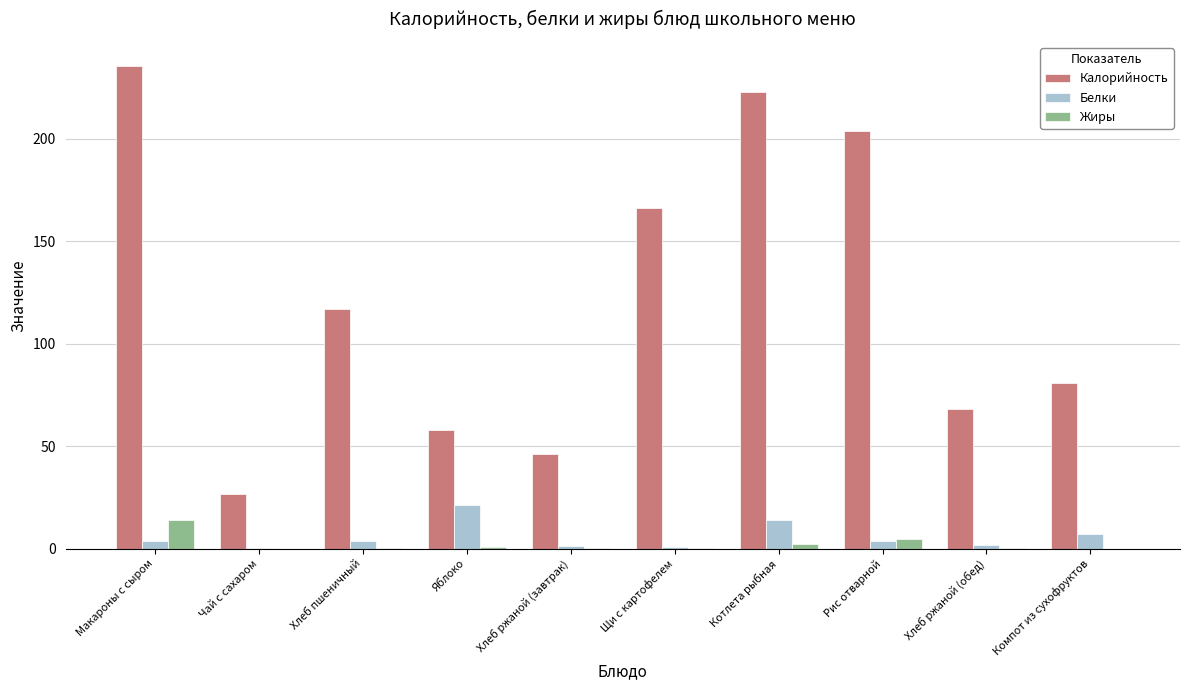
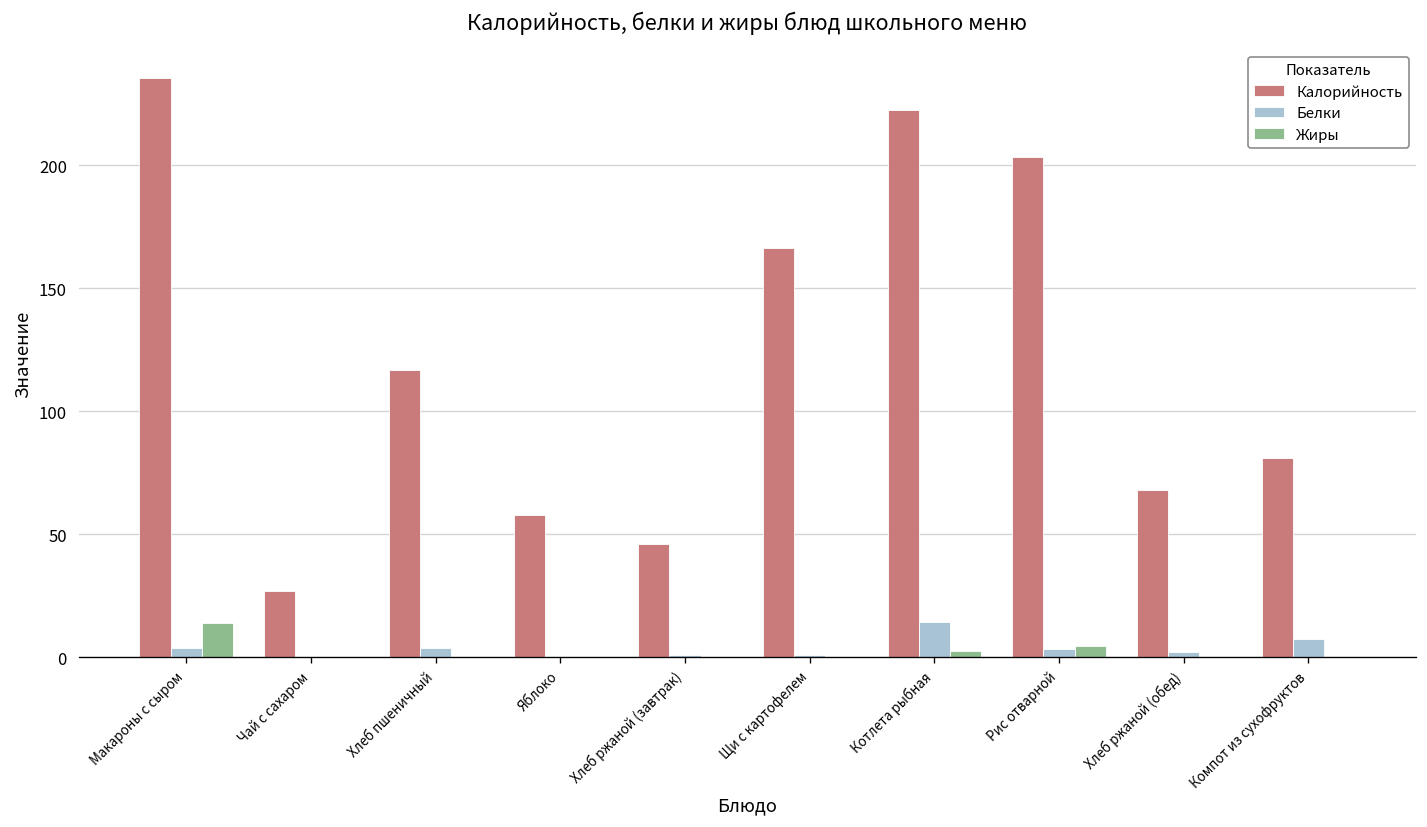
Белки, Яблоко: 21 -> 1
